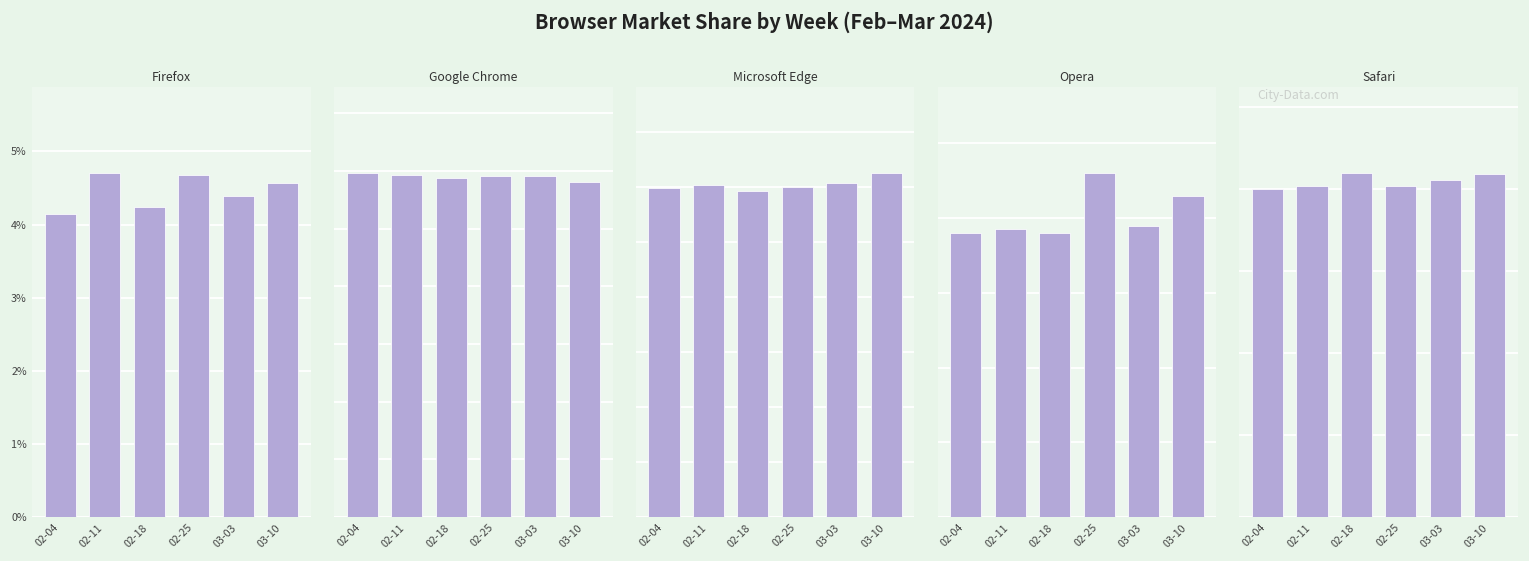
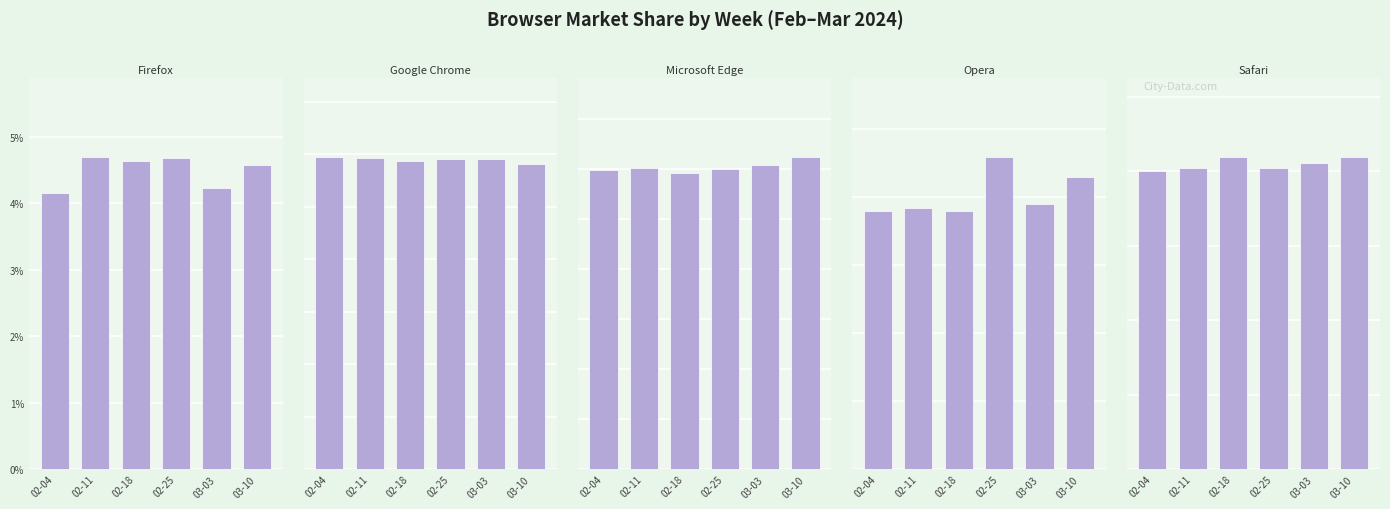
Firefox, 02-18: 4.2% -> 4.6%
Firefox, 03-03: 4.4% -> 4.2%
